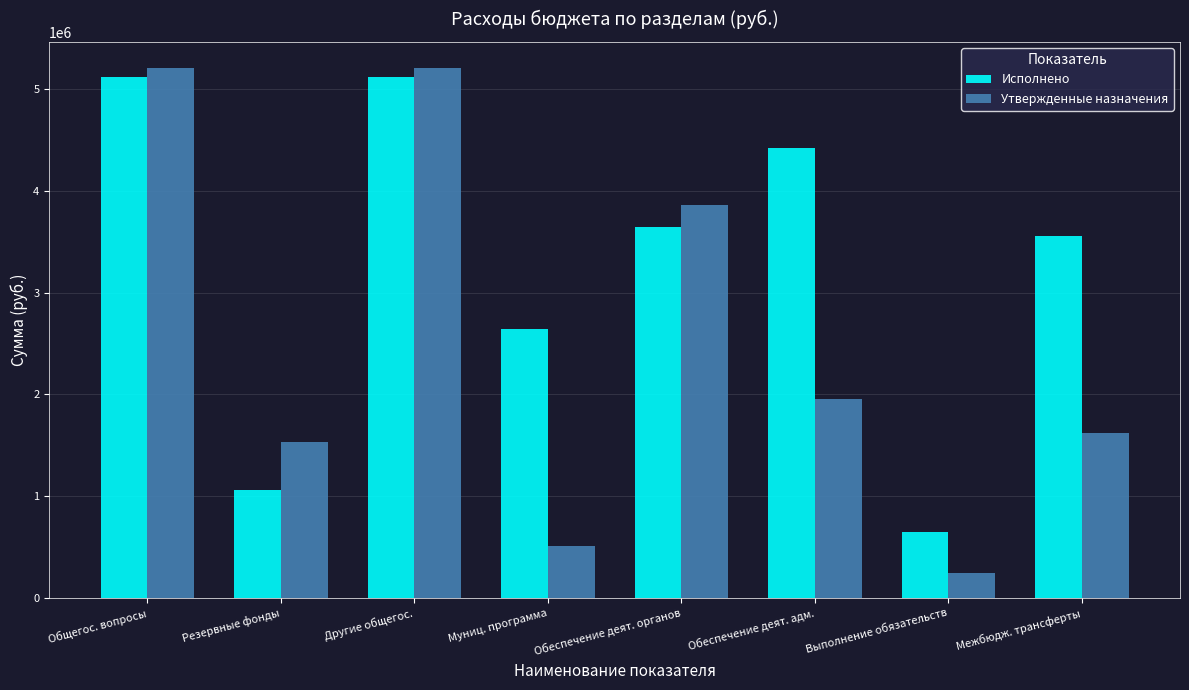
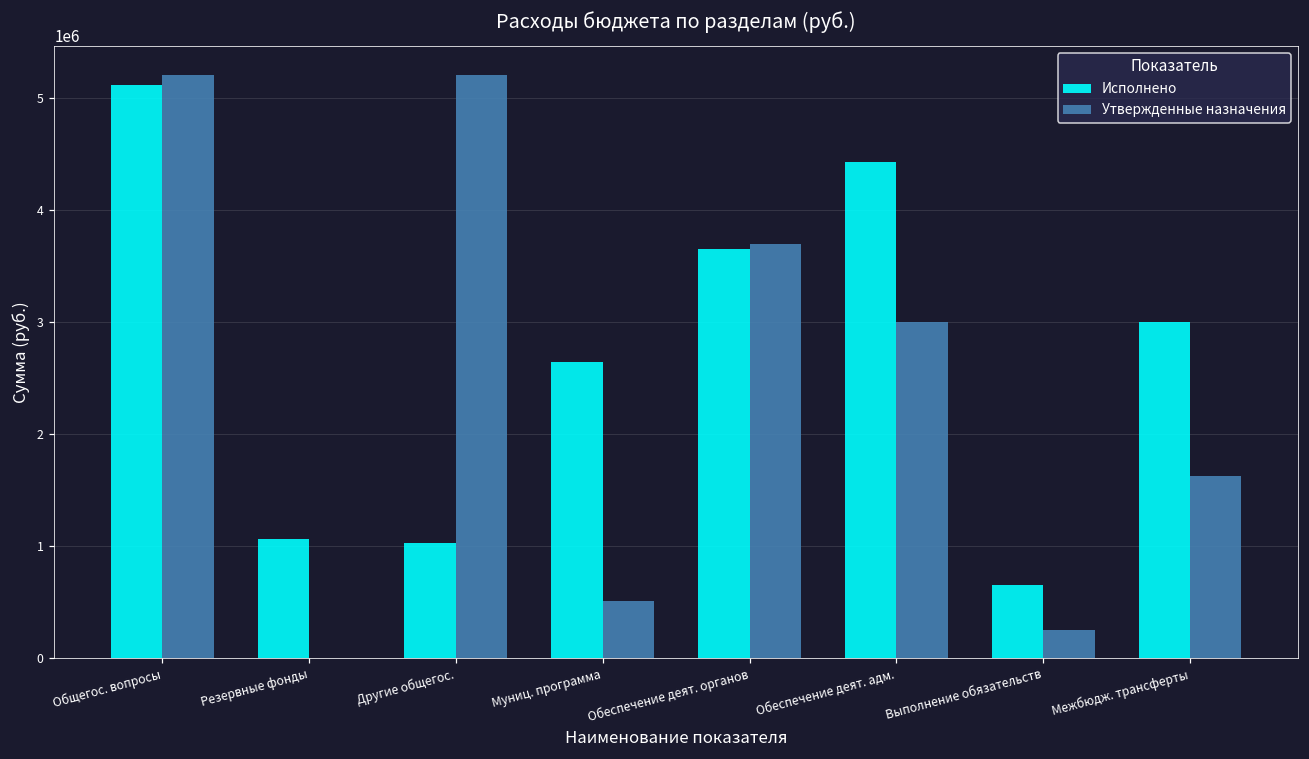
Утвержденные назначения, Резервные фонды: 1530000 -> 0
Исполнено, Другие общегос.: 5120000 -> 1030000
Утвержденные назначения, Обеспечение деят. органов: 3860000 -> 3700000
Утвержденные назначения, Обеспечение деят. адм.: 1960000 -> 3000000
Исполнено, Межбюдж. трансферты: 3560000 -> 3000000
